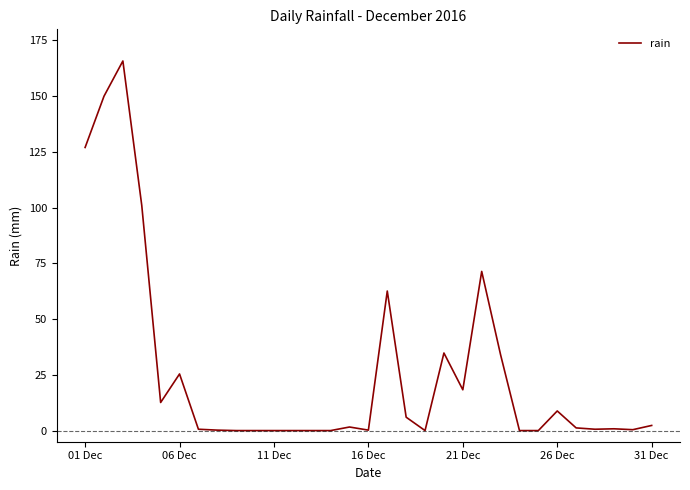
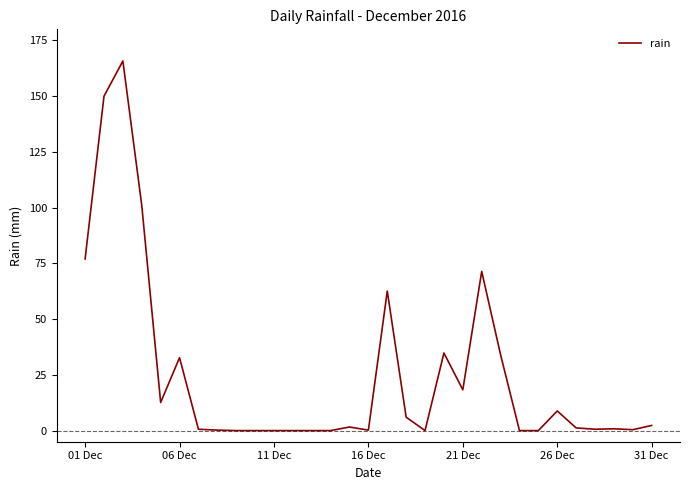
01 Dec: 127 -> 77
06 Dec: 25 -> 33
